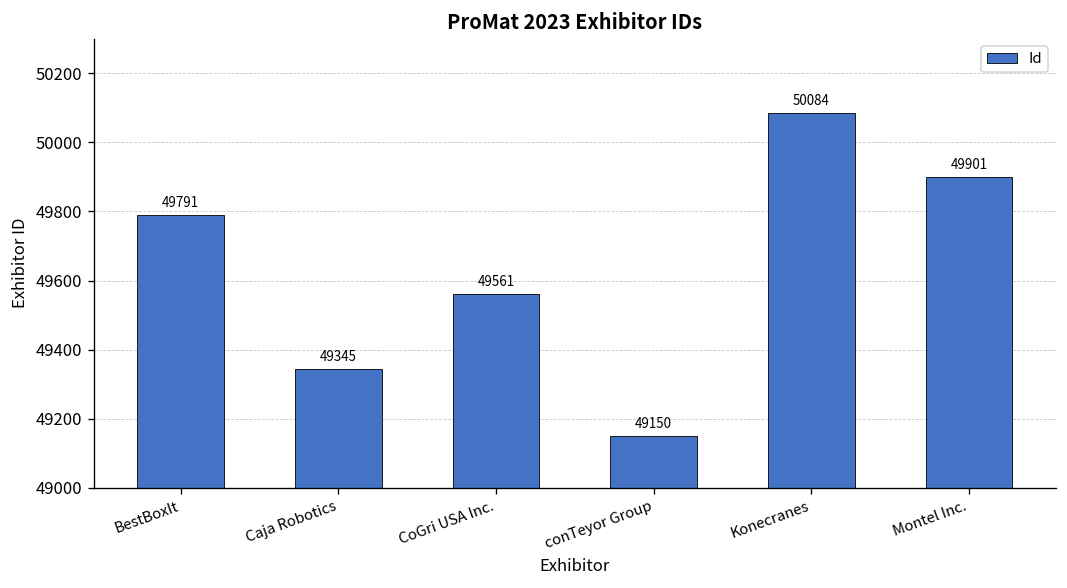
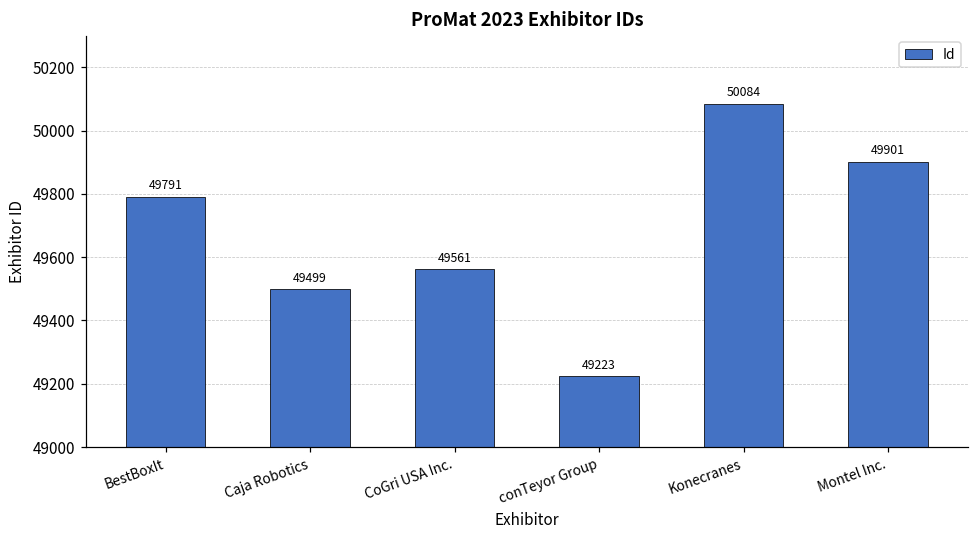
Caja Robotics: 49345 -> 49499
conTeyor Group: 49150 -> 49223
